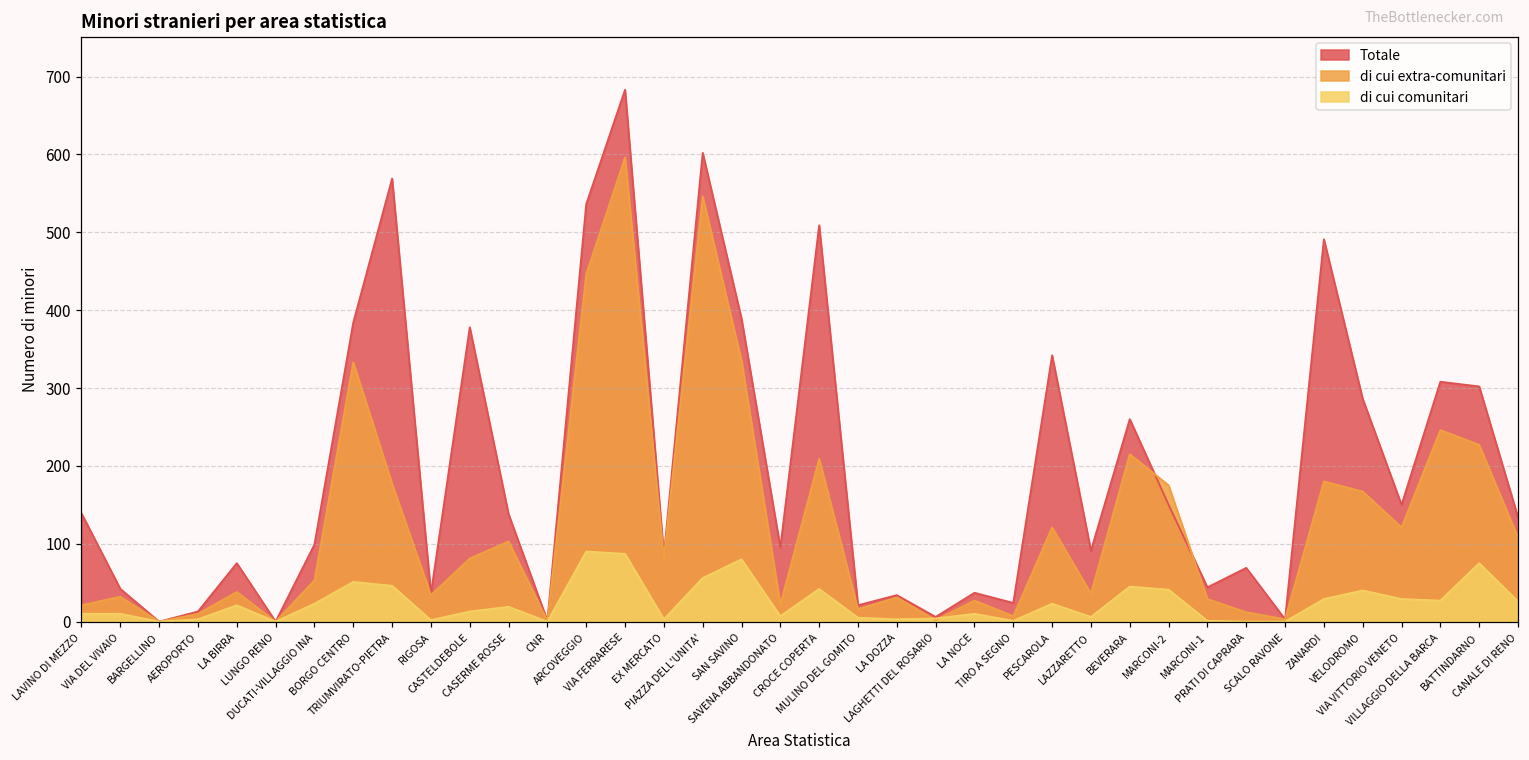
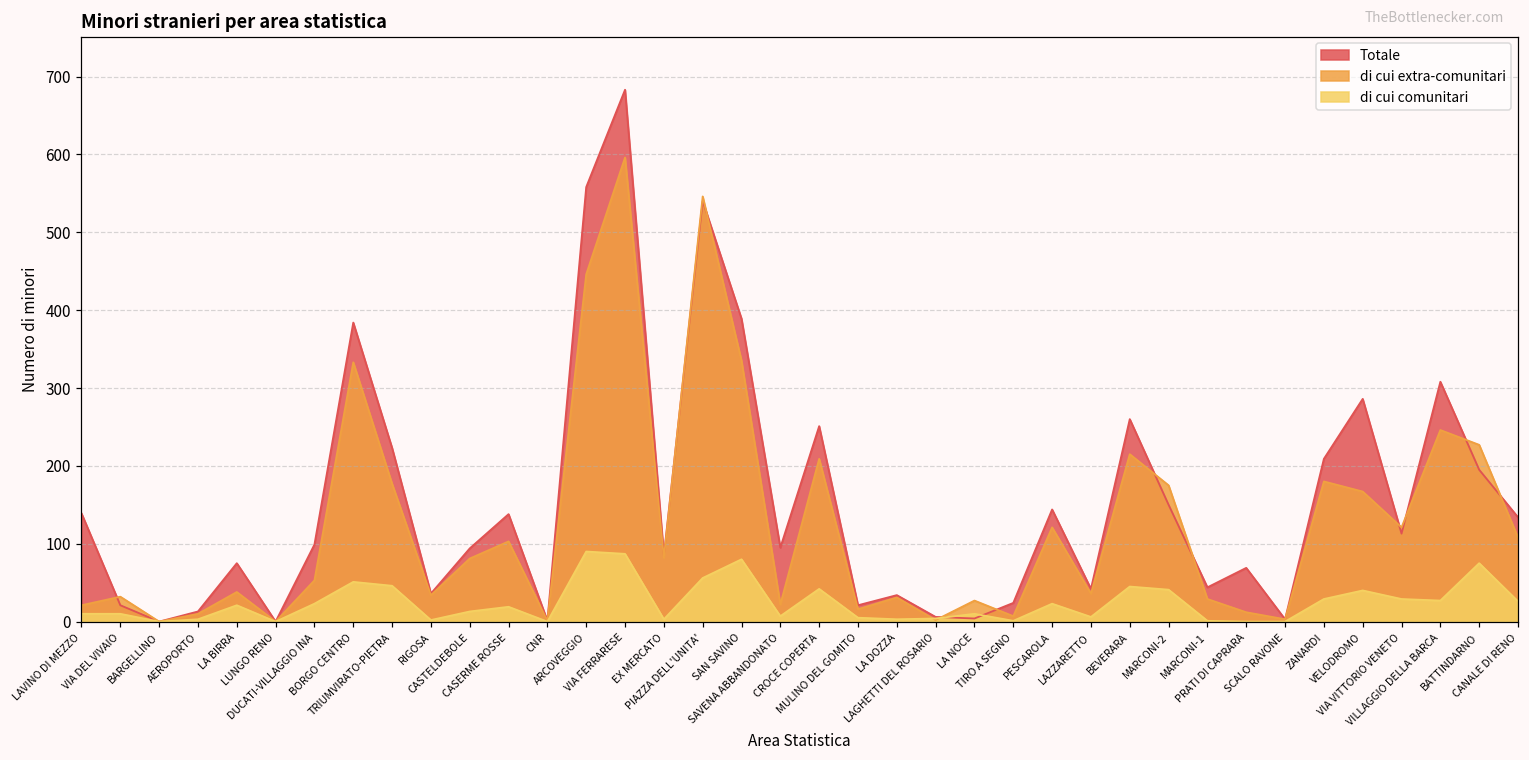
Totale, VIA DEL VIVAIO: 40 -> 20
Totale, TRIUMVIRATO-PIETRA: 570 -> 220
Totale, CASTELDEBOLE: 380 -> 90
Totale, ARCOVEGGIO: 540 -> 560
Totale, PIAZZA DELL'UNITA': 600 -> 540
Totale, CROCE COPERTA: 510 -> 250
Totale, LA NOCE: 40 -> 0
Totale, PESCAROLA: 340 -> 140
Totale, LAZZARETTO: 90 -> 40
Totale, ZANARDI: 490 -> 210
Totale, VIA VITTORIO VENETO: 150 -> 110
Totale, BATTINDARNO: 300 -> 200
